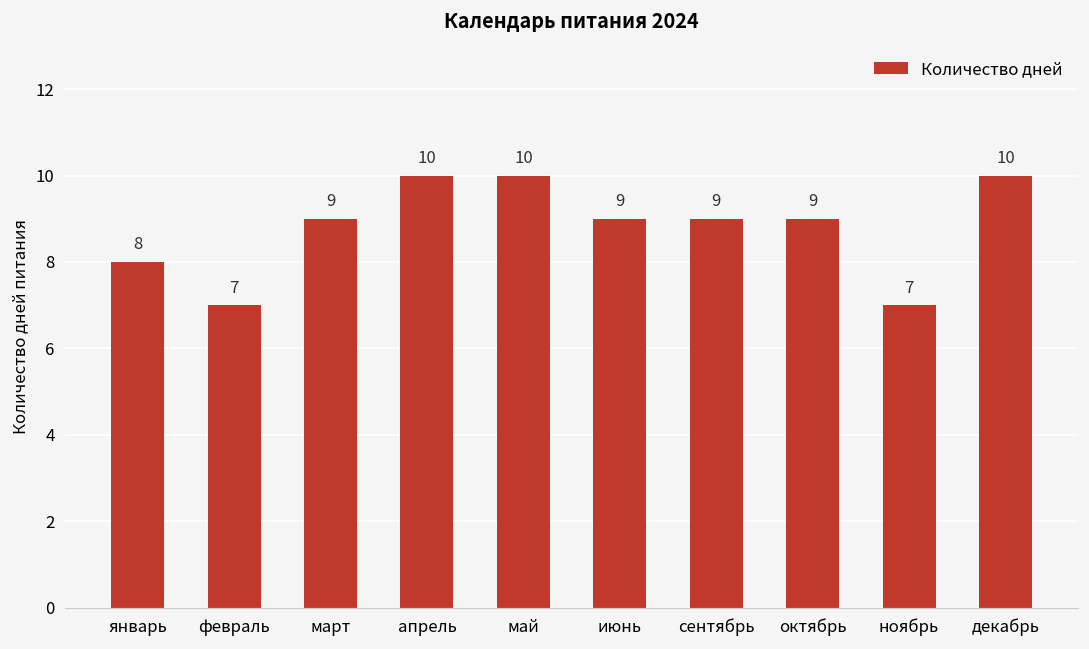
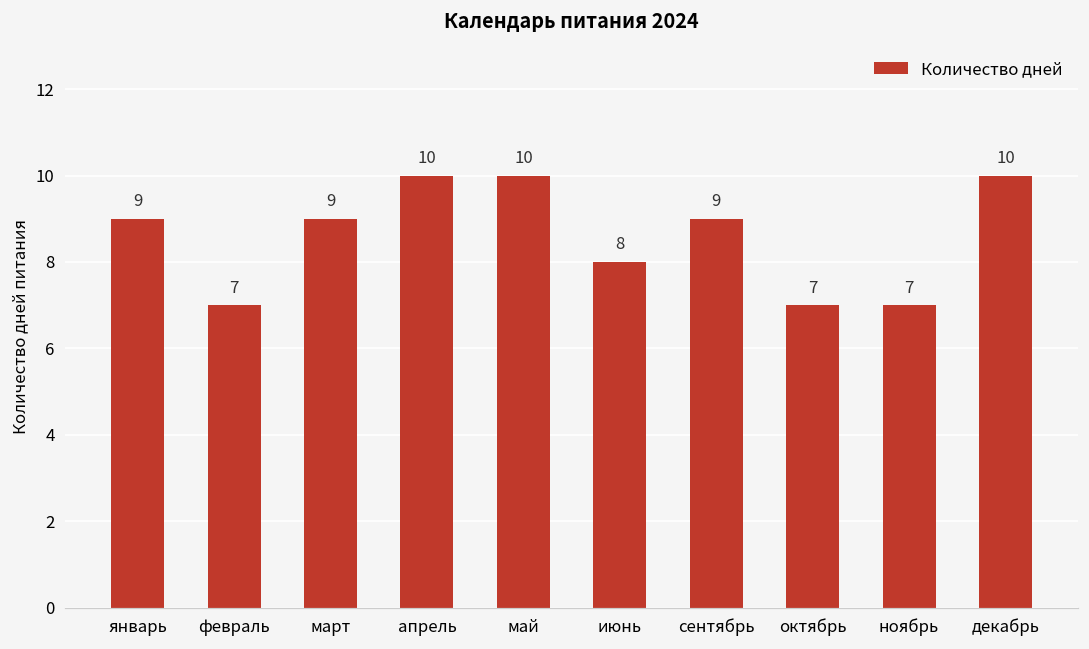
январь: 8 -> 9
июнь: 9 -> 8
октябрь: 9 -> 7
